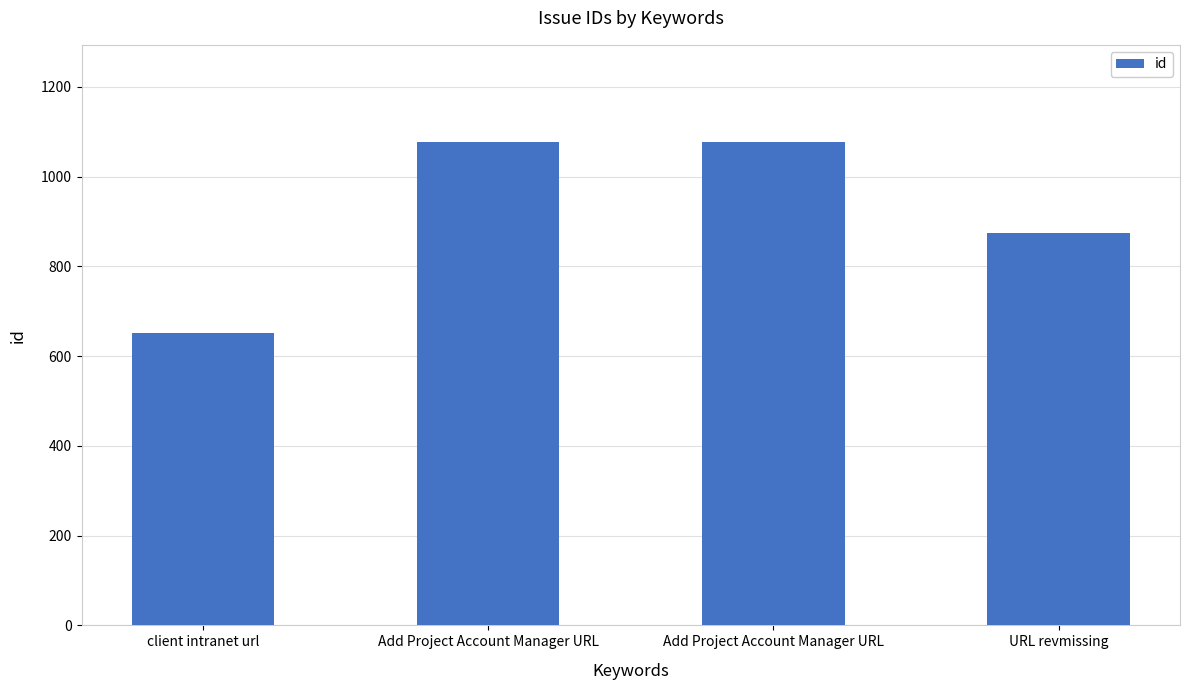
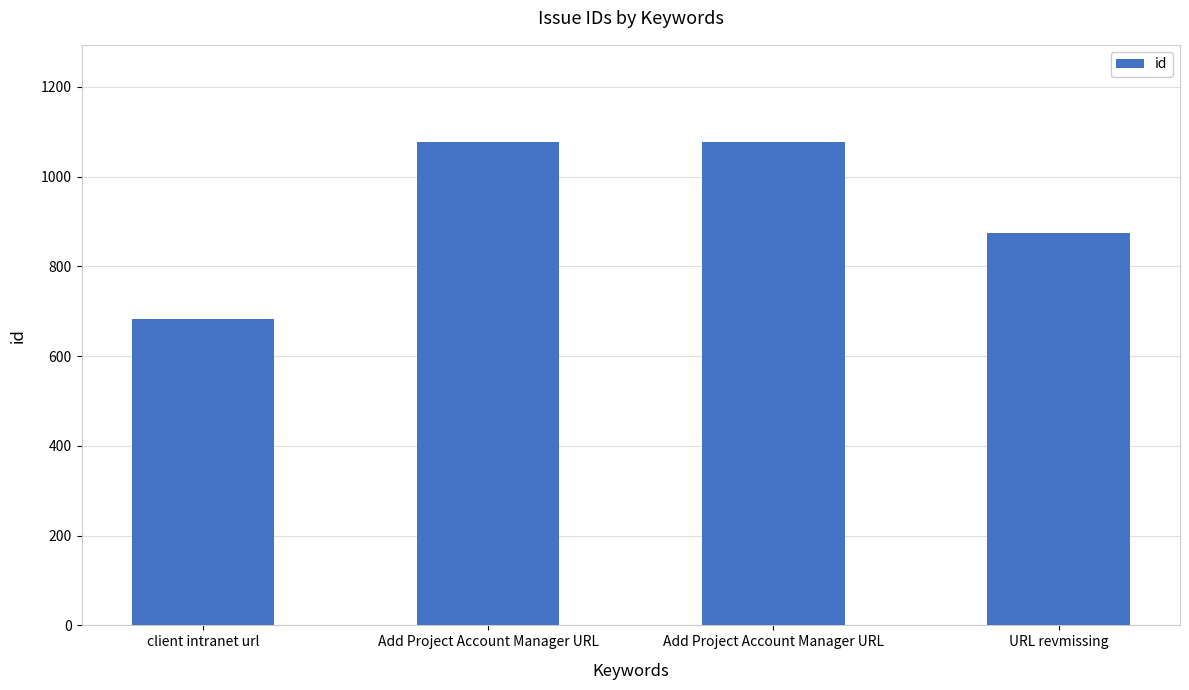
client intranet url: 650 -> 680
